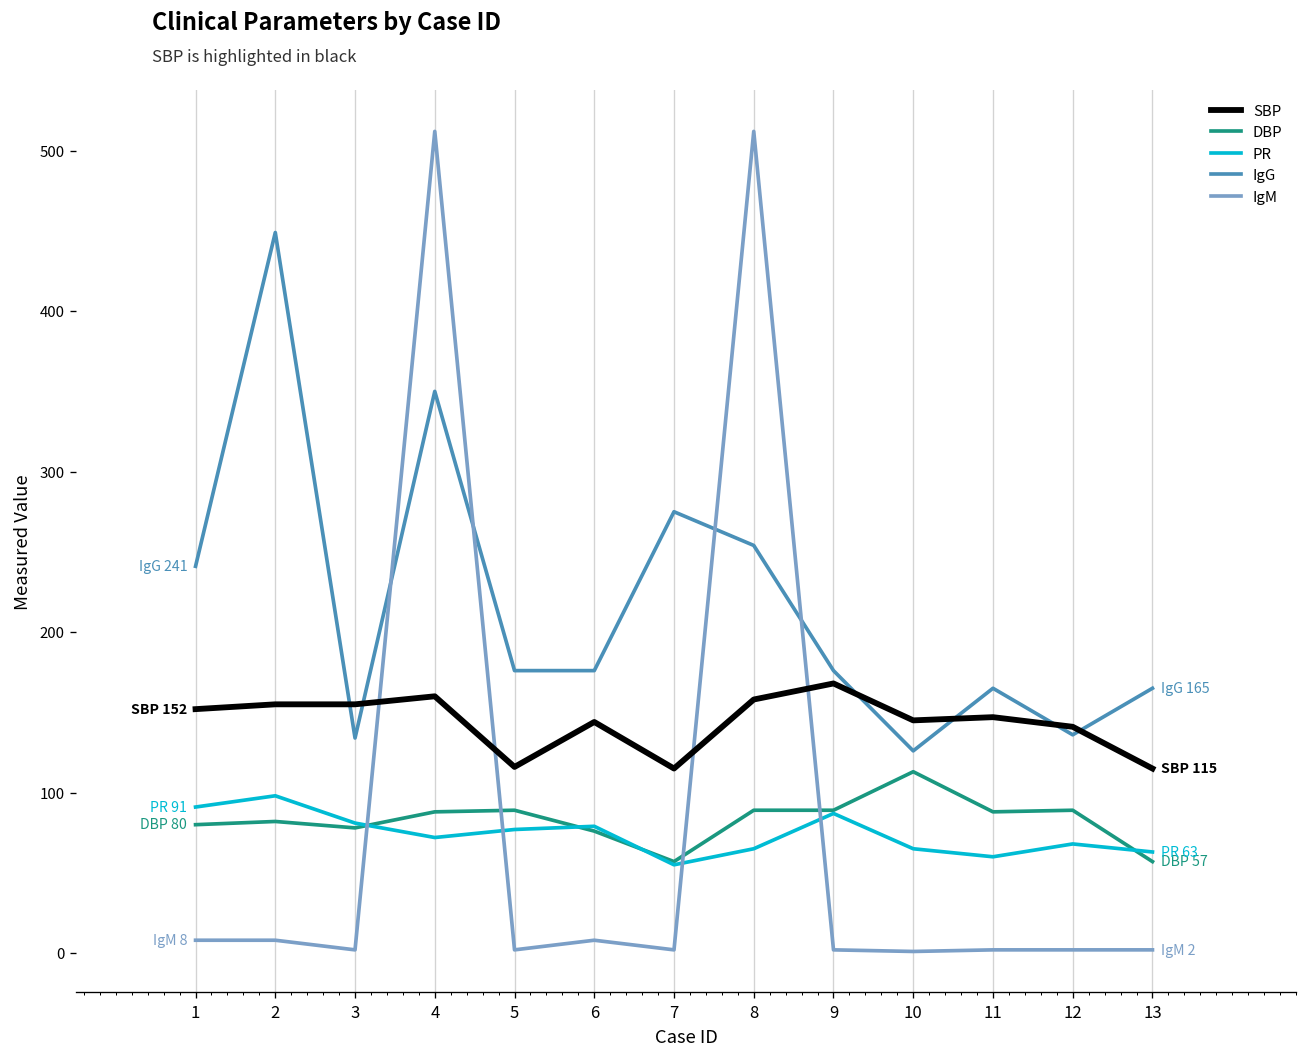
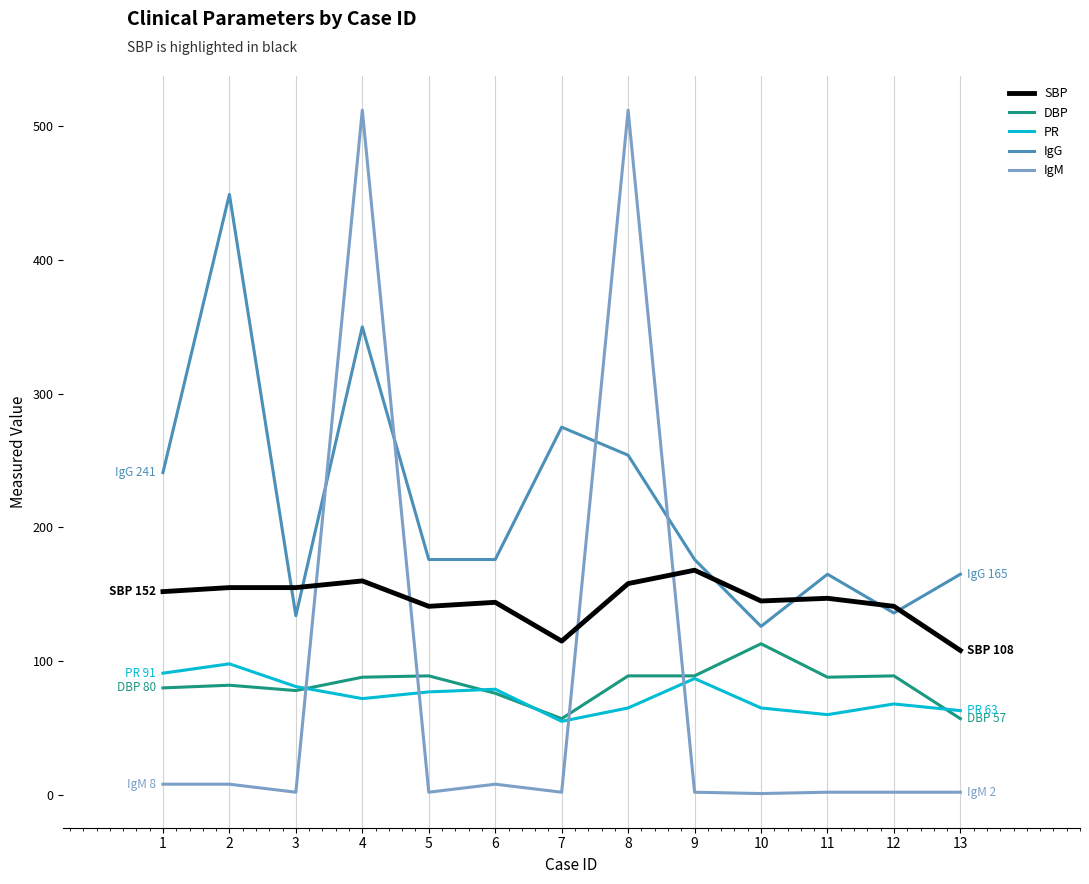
SBP, 5: 116 -> 141
SBP, 13: 115 -> 108
